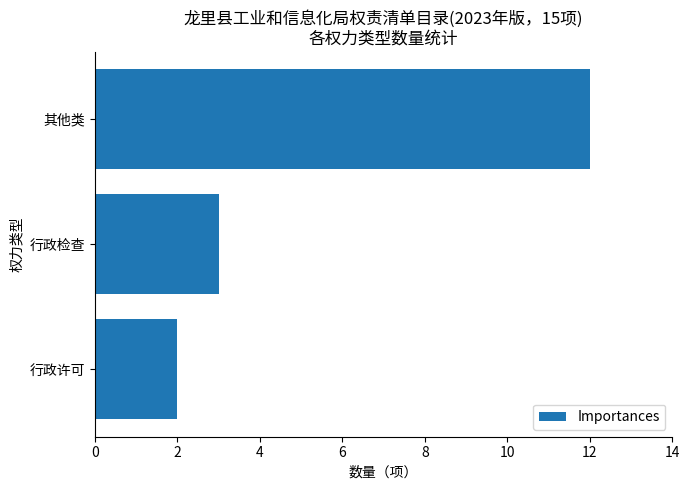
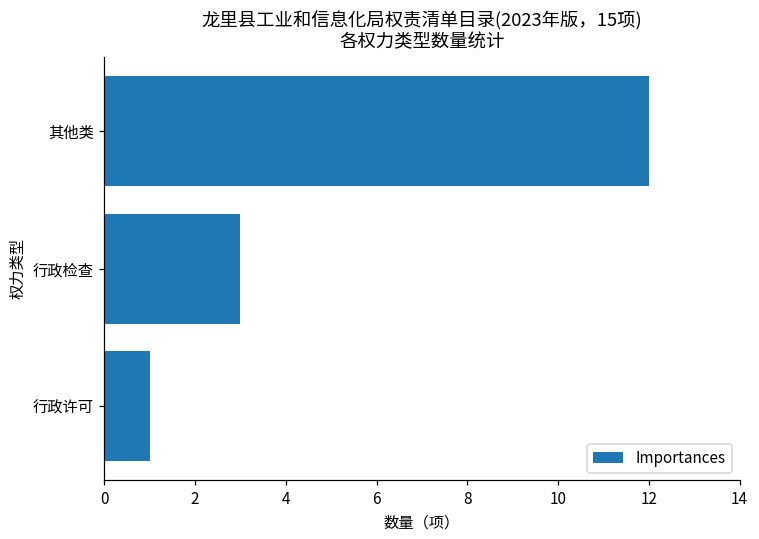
行政许可: 2 -> 1
